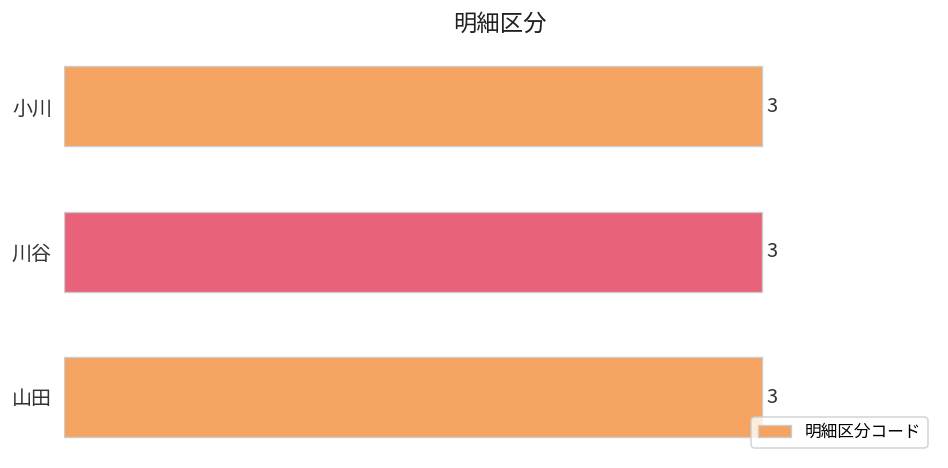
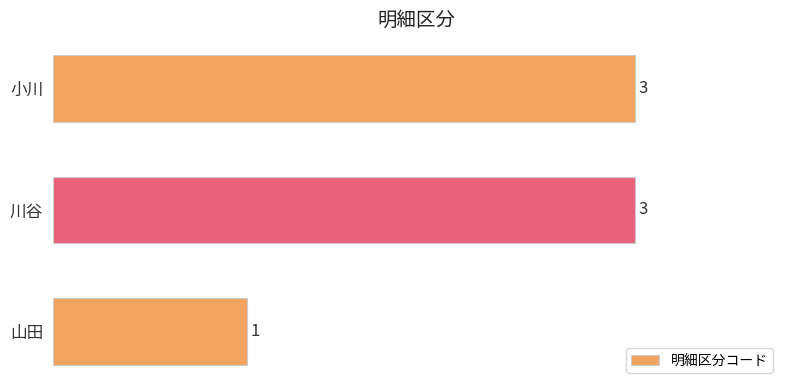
山田: 3 -> 1
